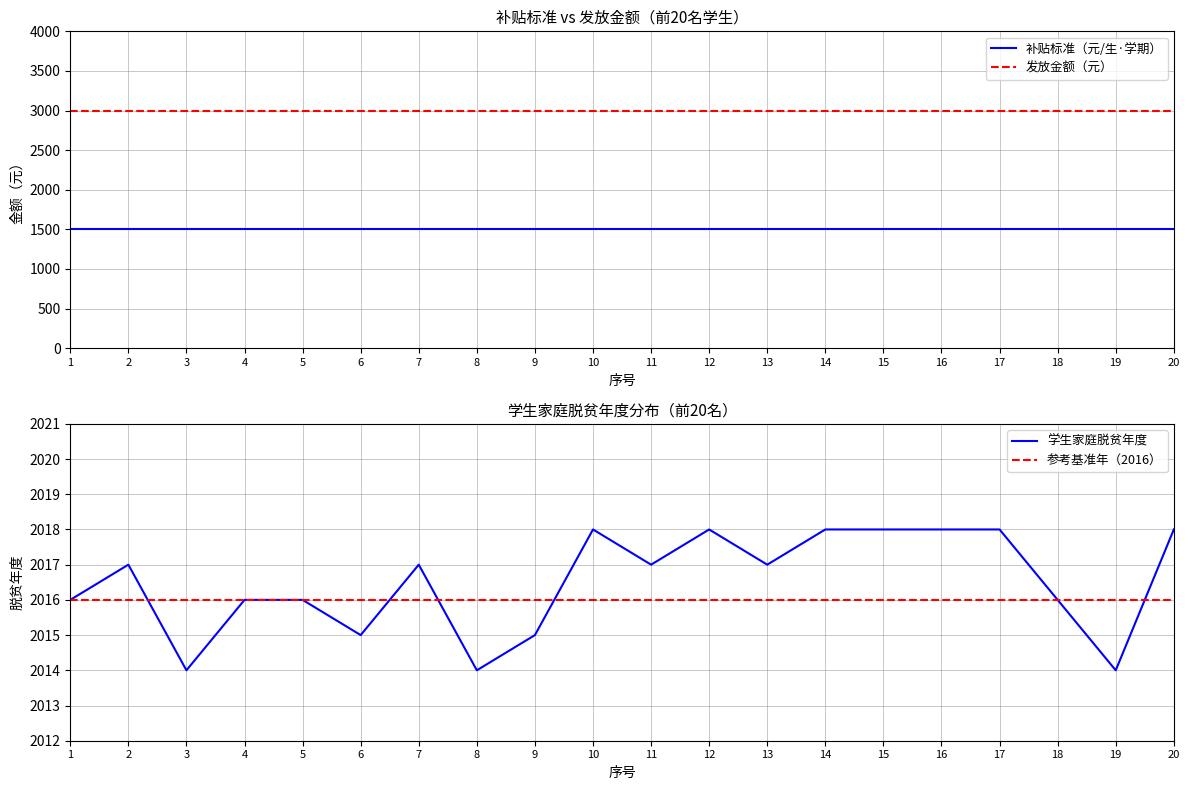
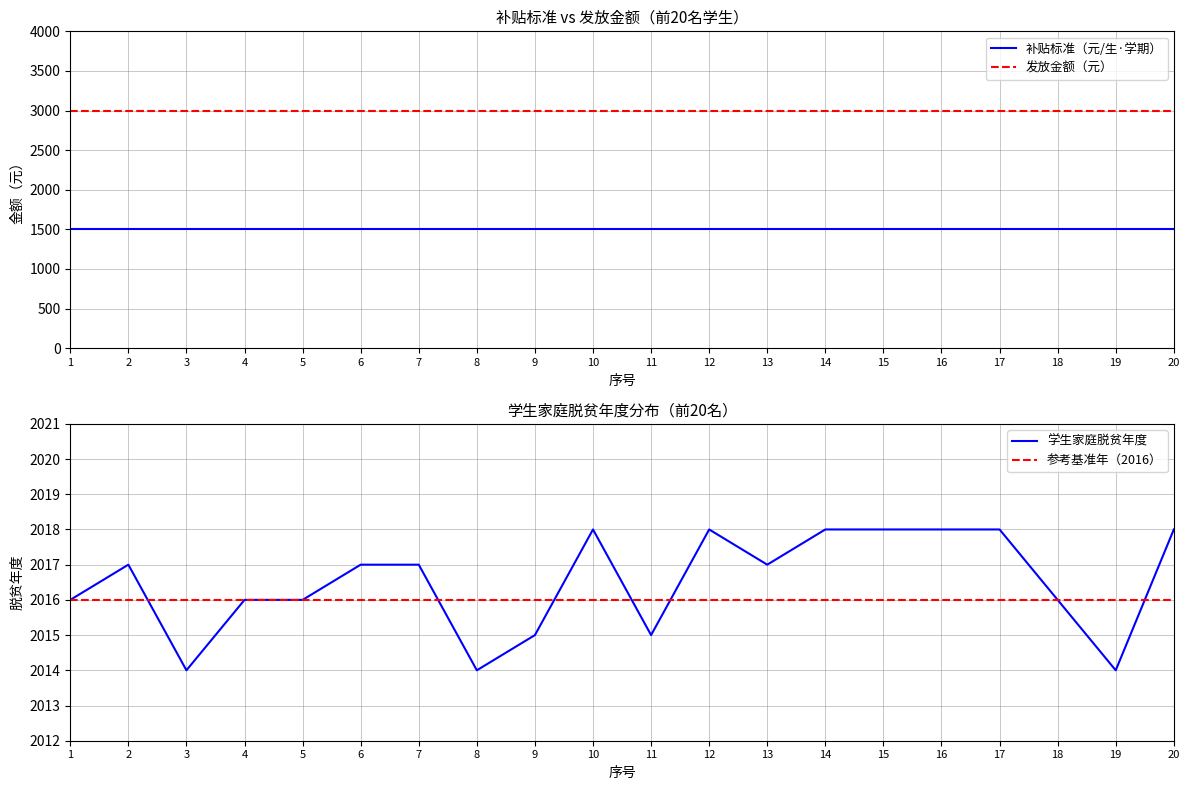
学生家庭脱贫年度分布（前20名）, 学生家庭脱贫年度, 6: 2015 -> 2017
学生家庭脱贫年度分布（前20名）, 学生家庭脱贫年度, 11: 2017 -> 2015
